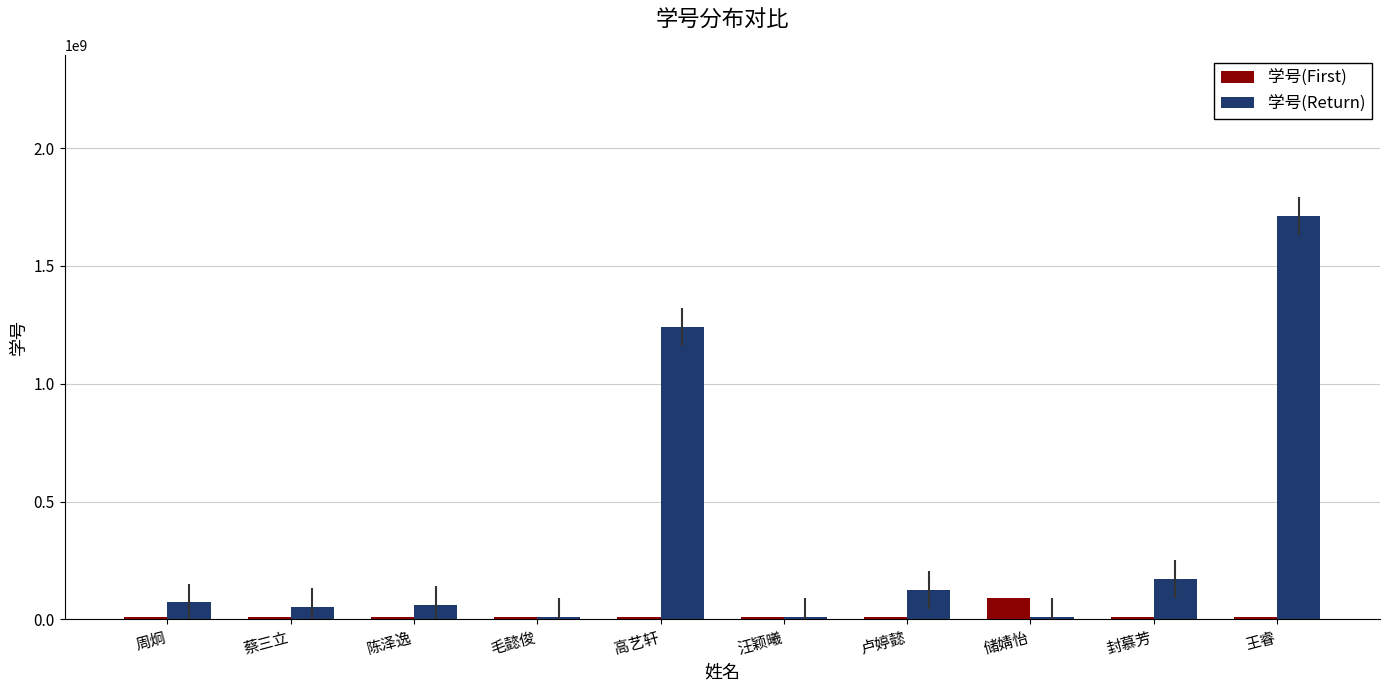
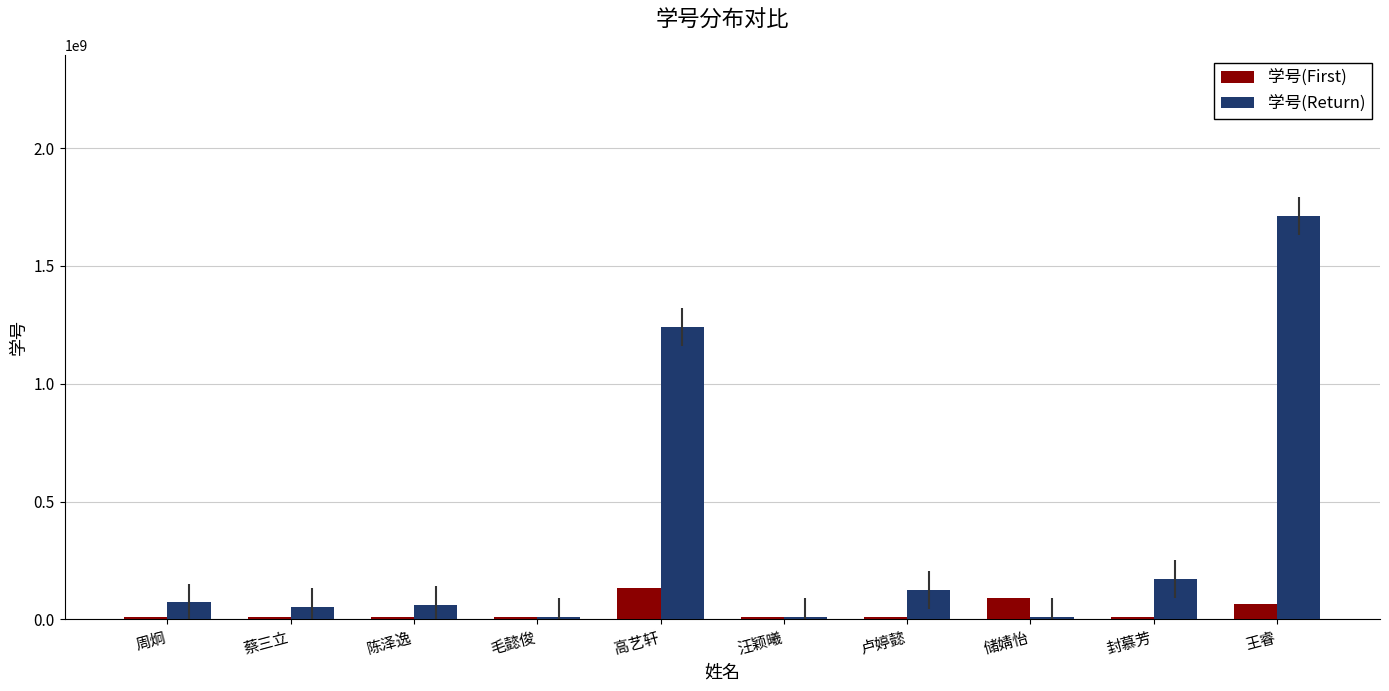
学号(First), 高艺轩: 10000000 -> 130000000
学号(First), 王睿: 10000000 -> 70000000
